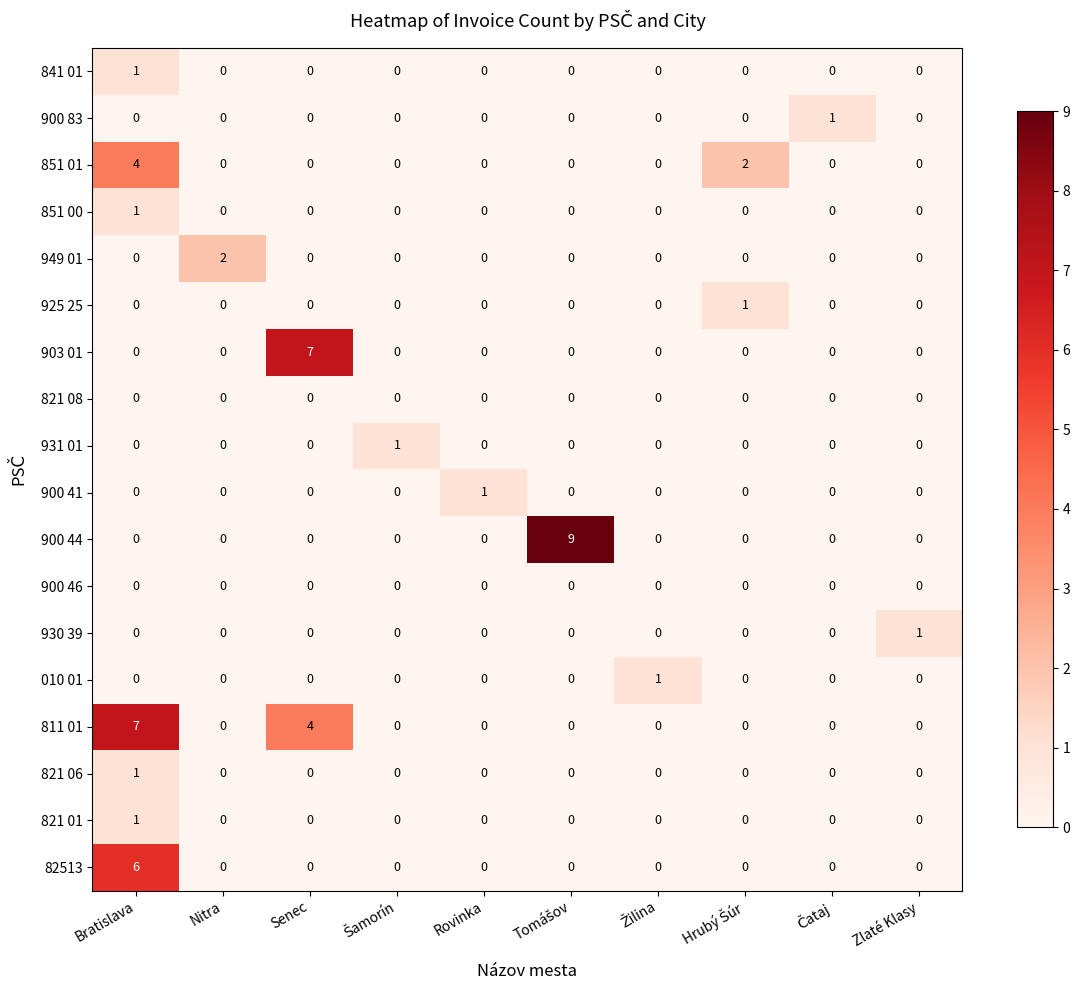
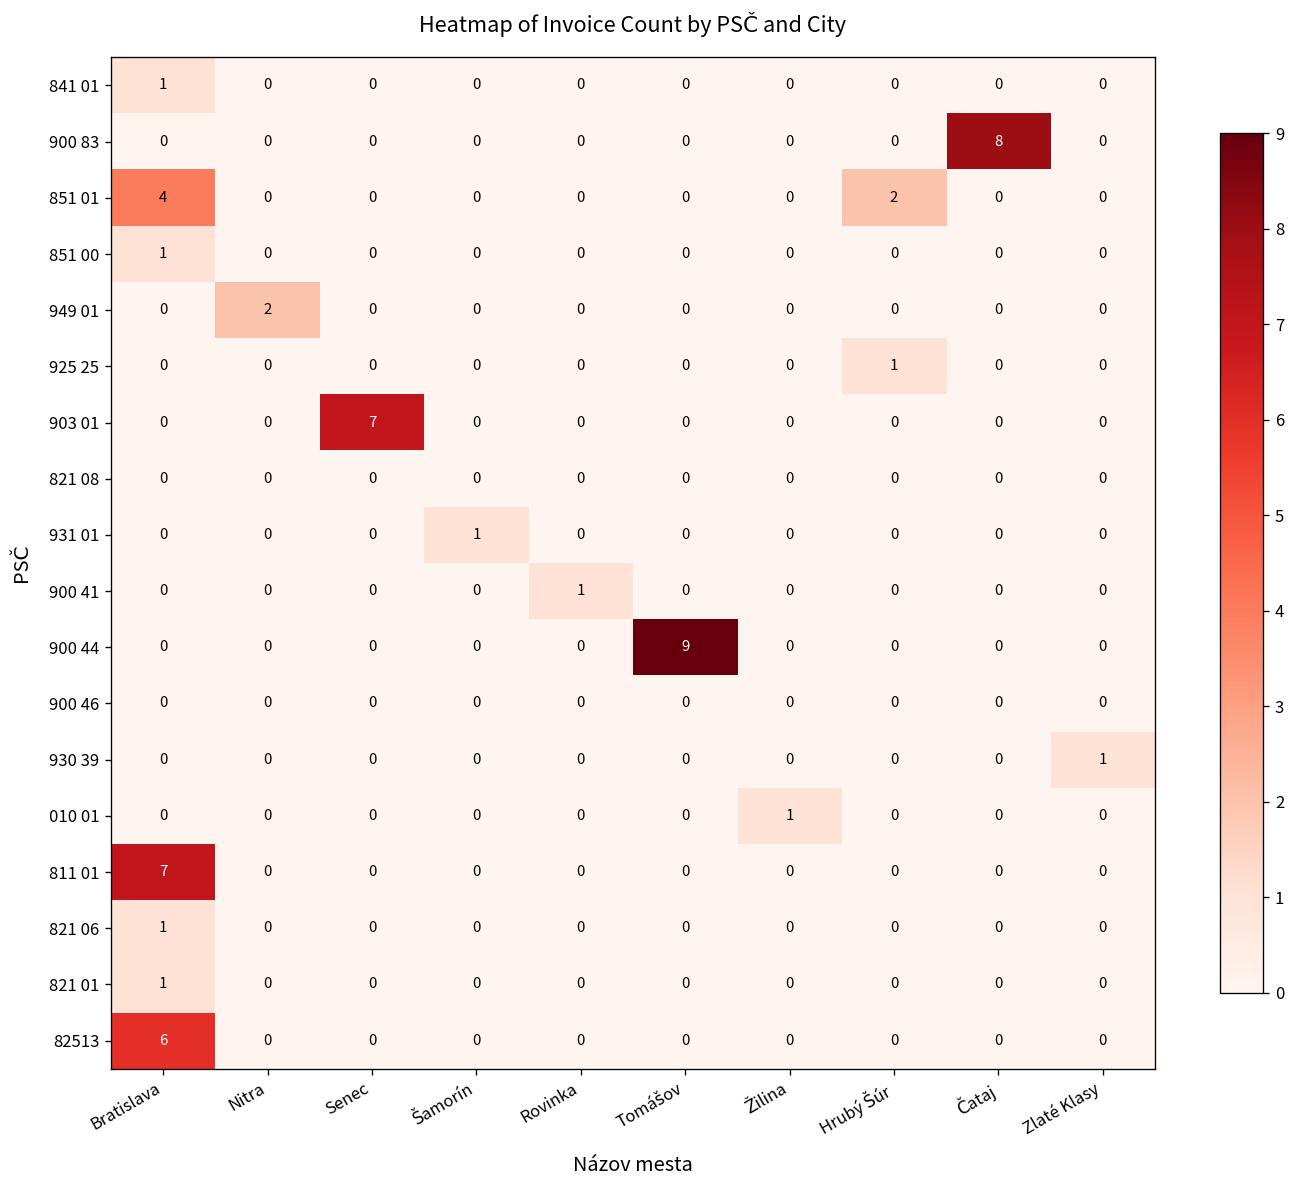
900 83, Čataj: 1 -> 8
811 01, Senec: 4 -> 0
